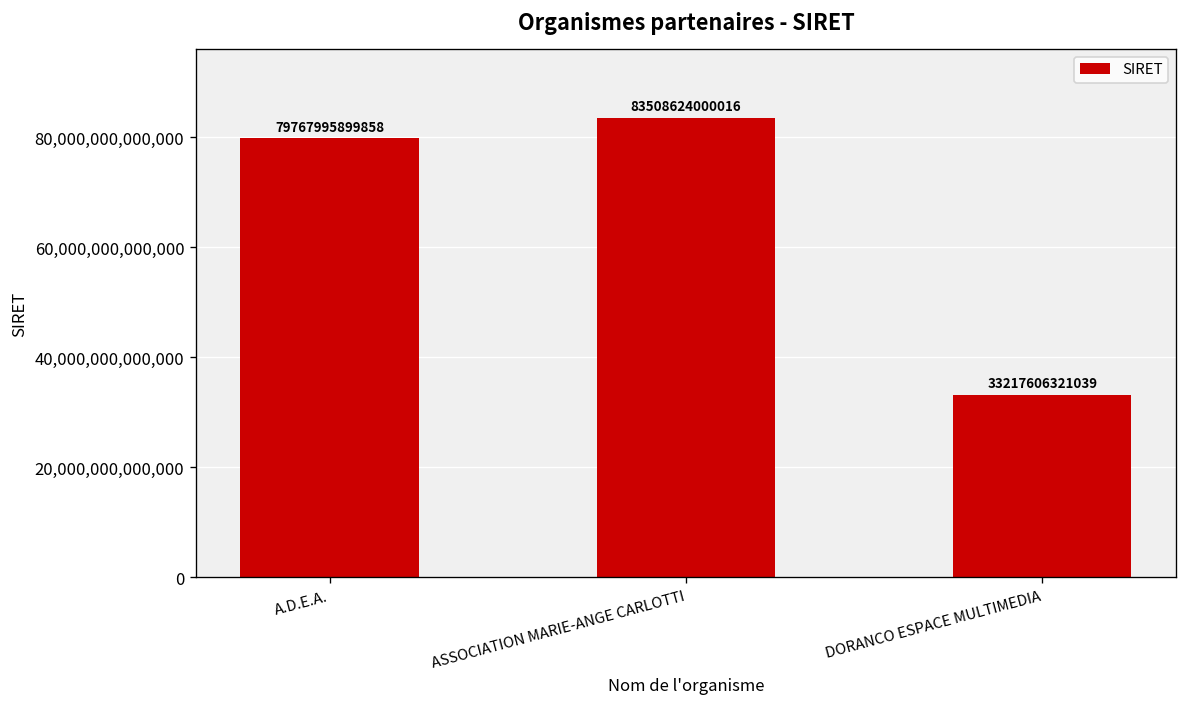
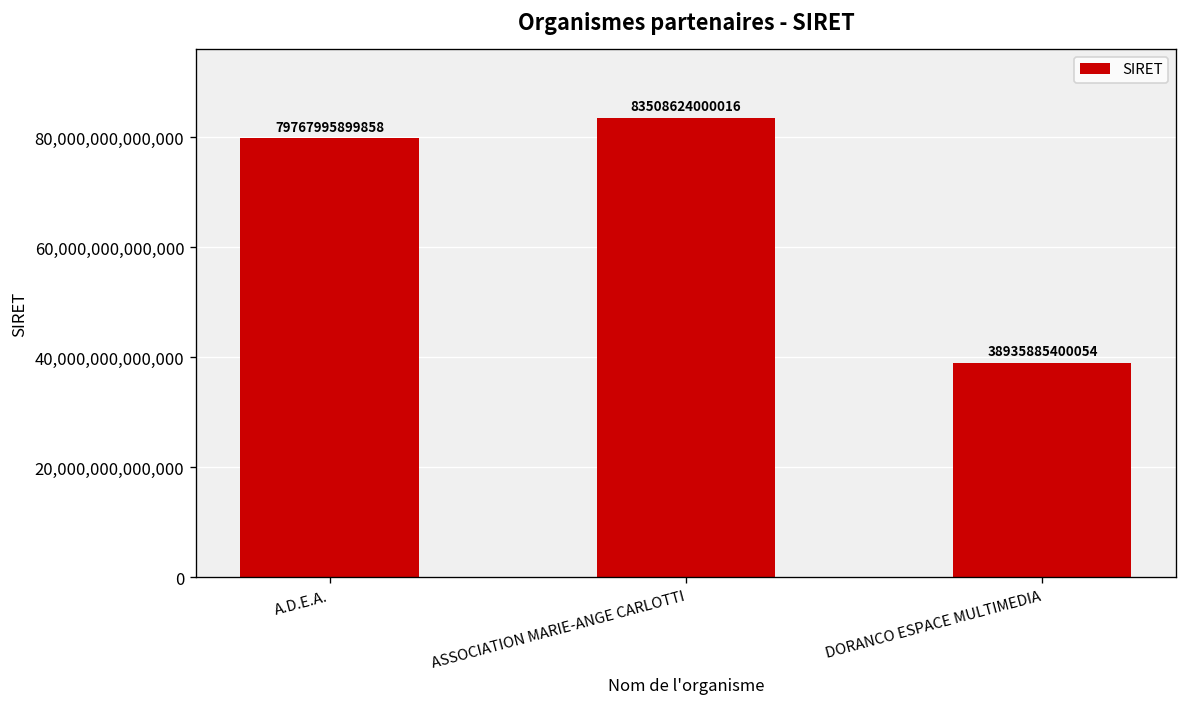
DORANCO ESPACE MULTIMEDIA: 33217606321039 -> 38935885400054
